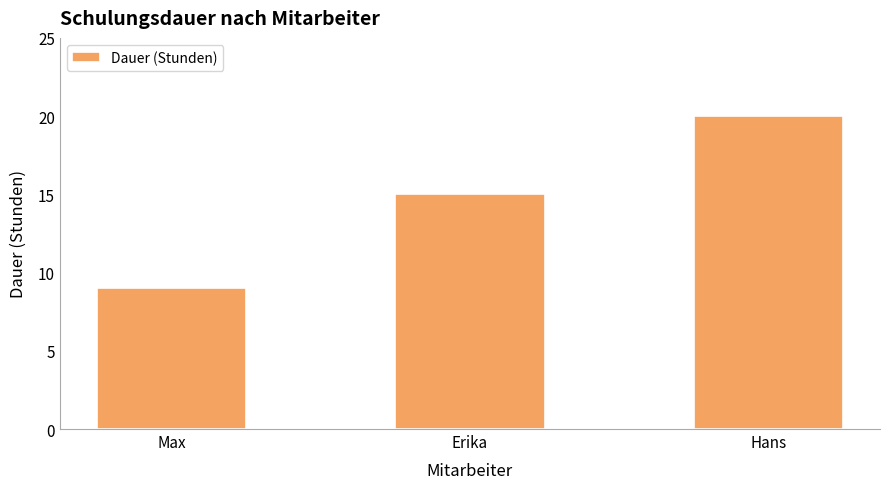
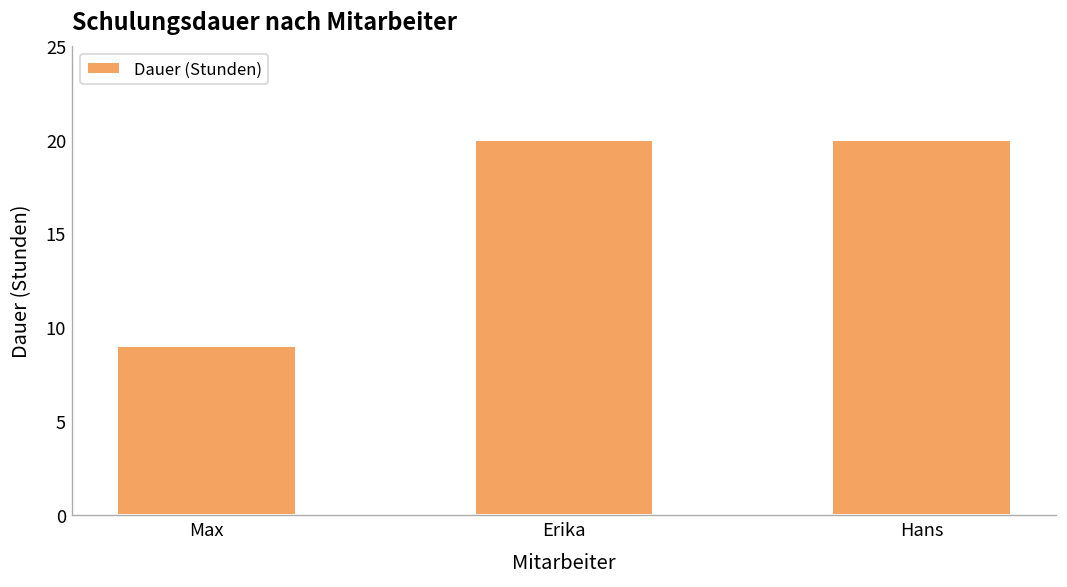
Erika: 15 -> 20
